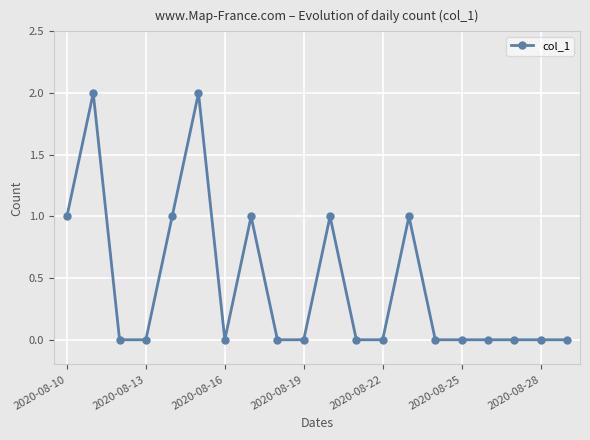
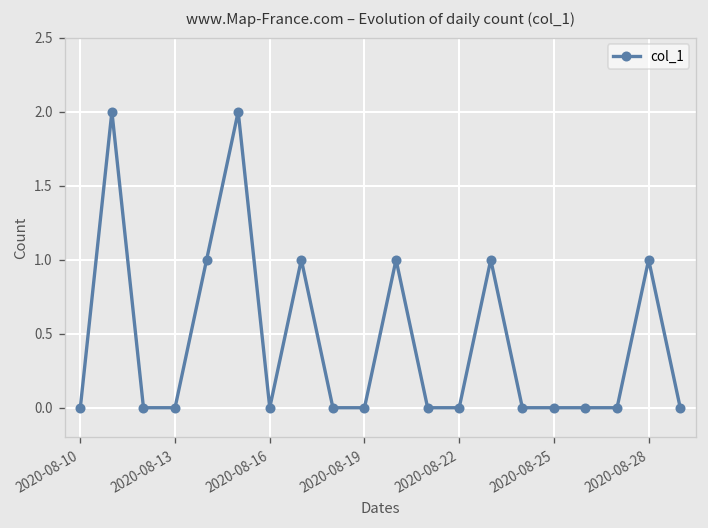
2020-08-10: 1 -> 0
2020-08-28: 0 -> 1
